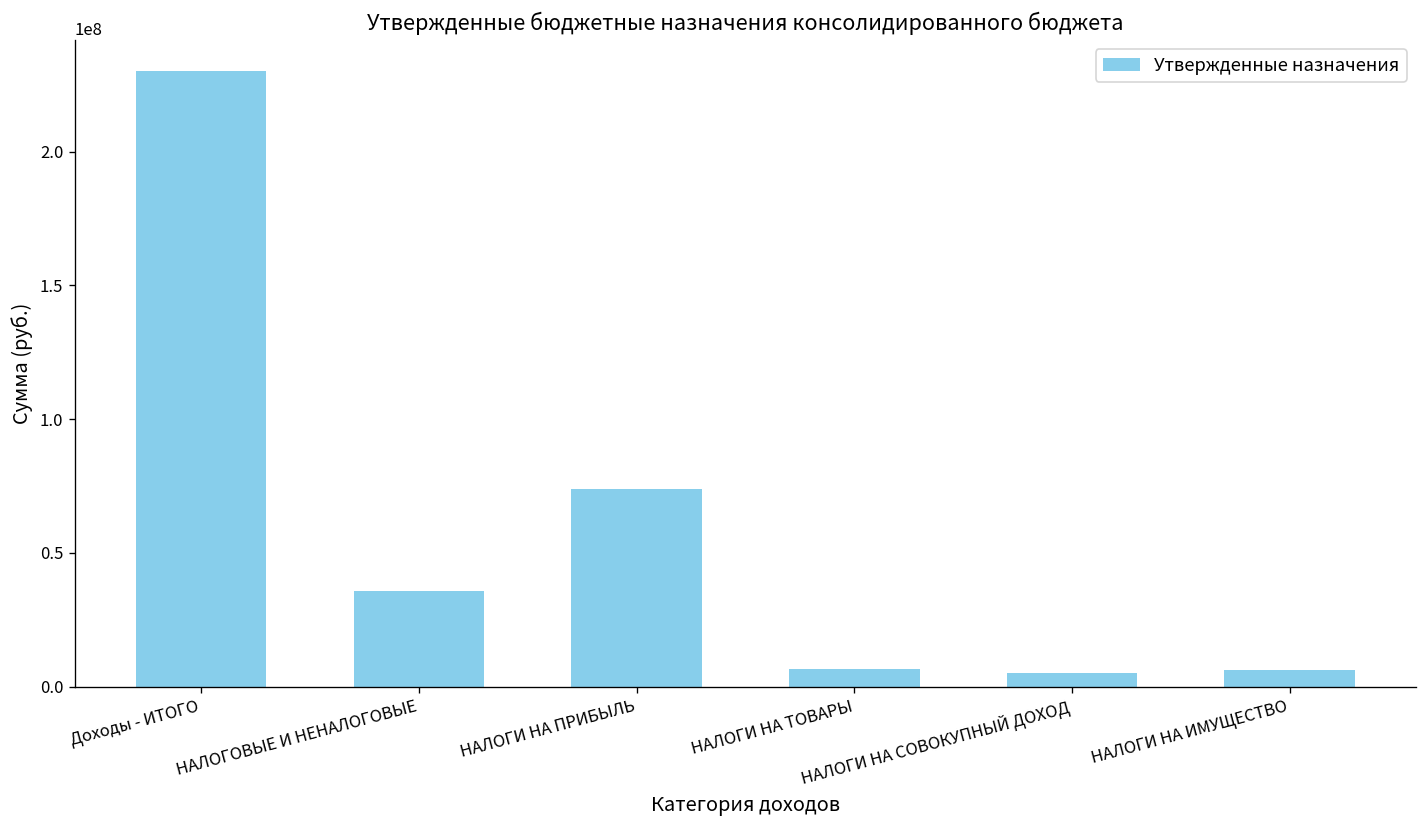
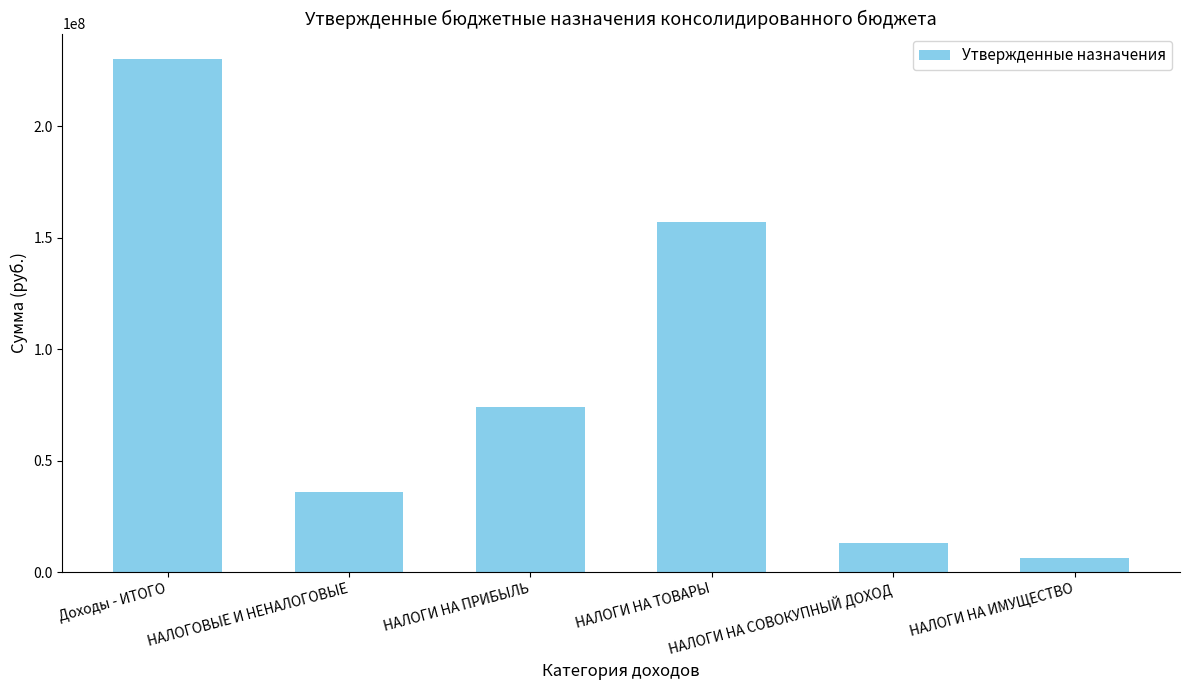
НАЛОГИ НА ТОВАРЫ: 7000000 -> 157000000
НАЛОГИ НА СОВОКУПНЫЙ ДОХОД: 5000000 -> 13000000
